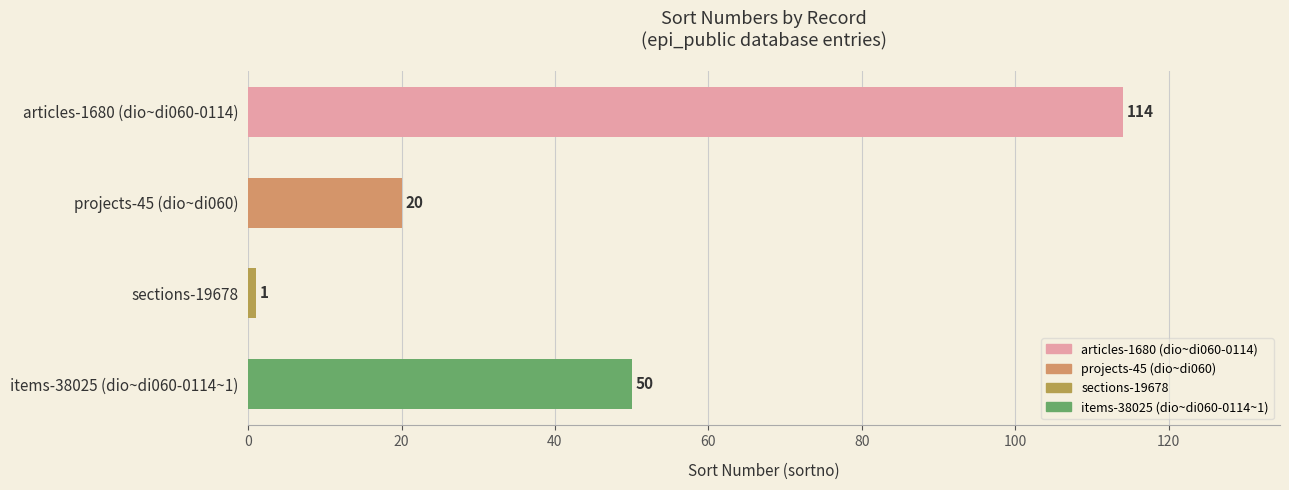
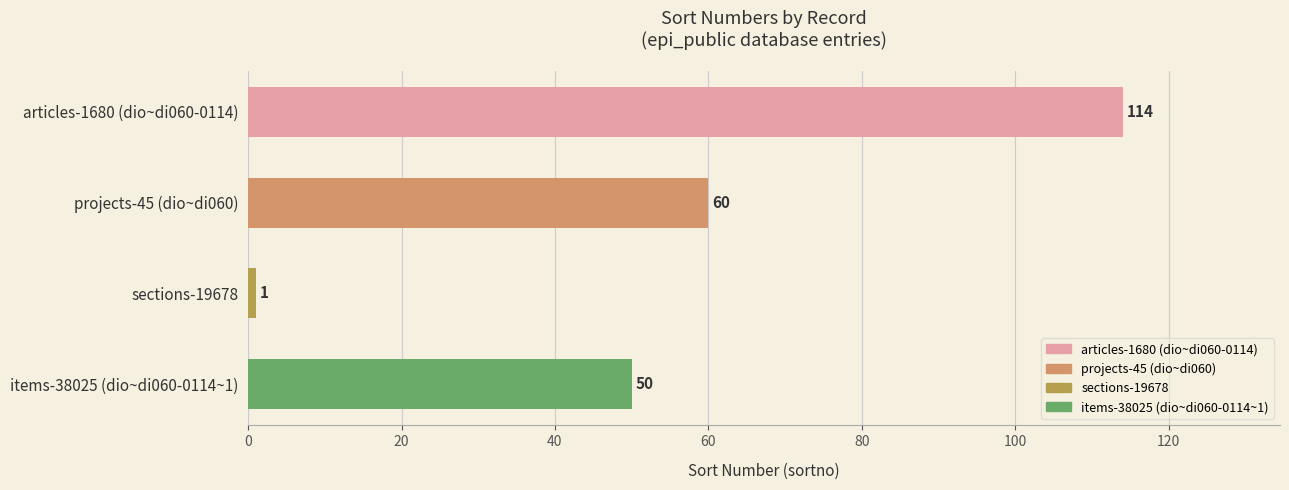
projects-45 (dio~di060): 20 -> 60
